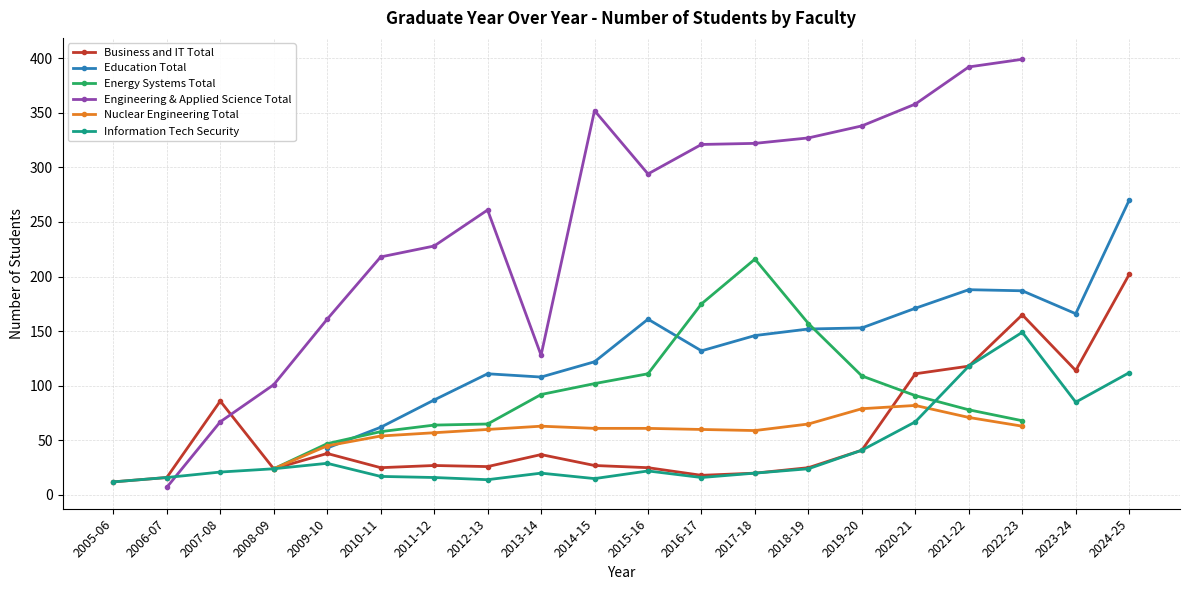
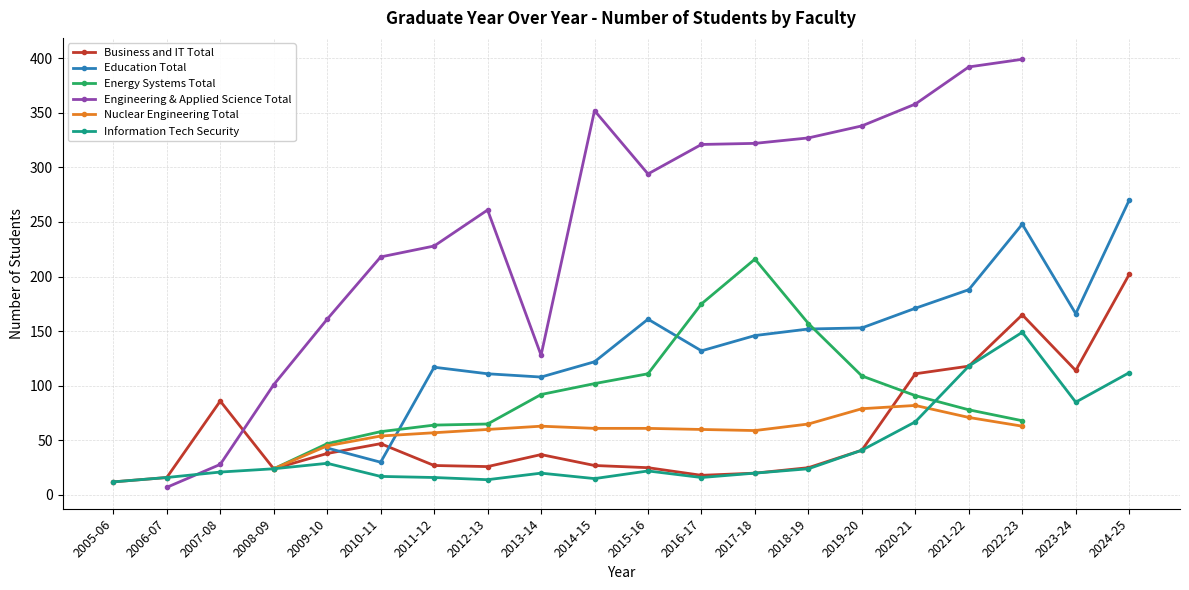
Engineering & Applied Science Total, 2007-08: 67 -> 28
Business and IT Total, 2010-11: 25 -> 47
Education Total, 2010-11: 62 -> 30
Education Total, 2011-12: 87 -> 117
Education Total, 2022-23: 187 -> 248
